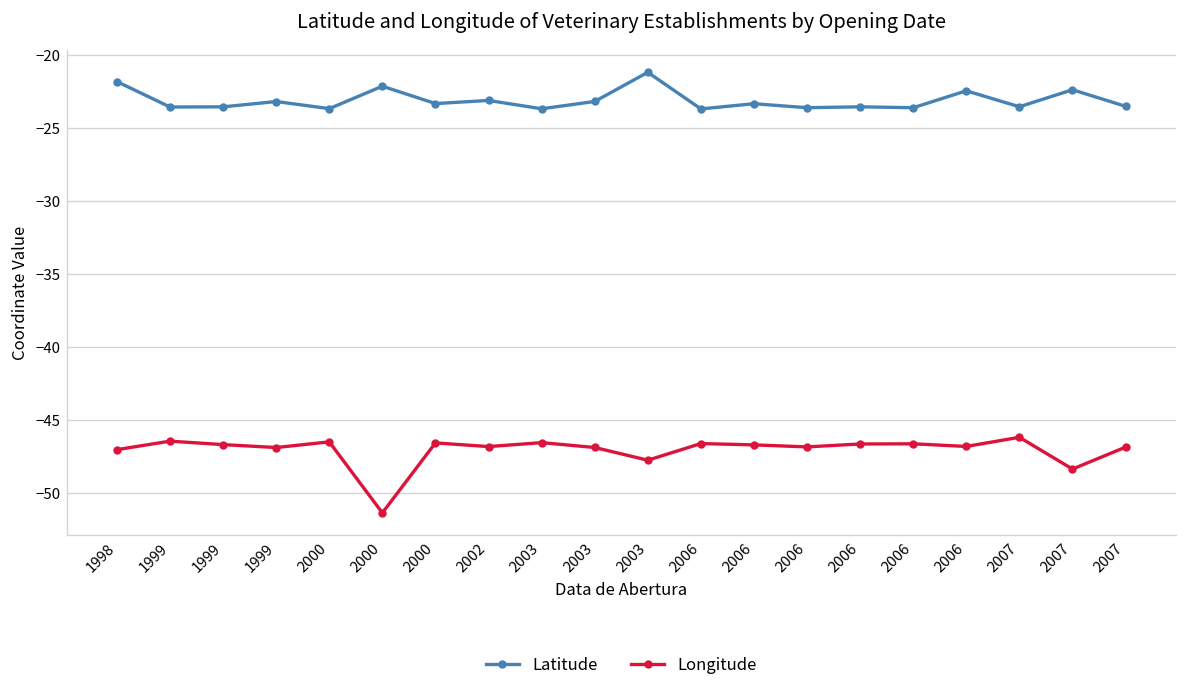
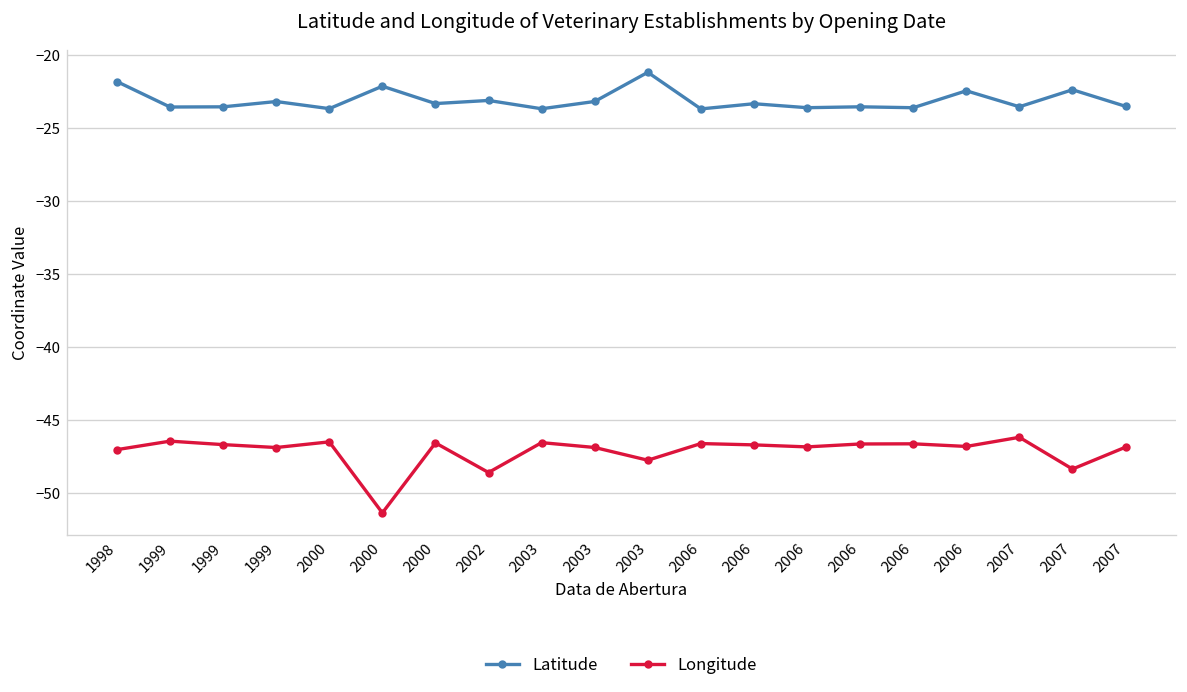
Longitude, 2002: -46.8 -> -48.6
